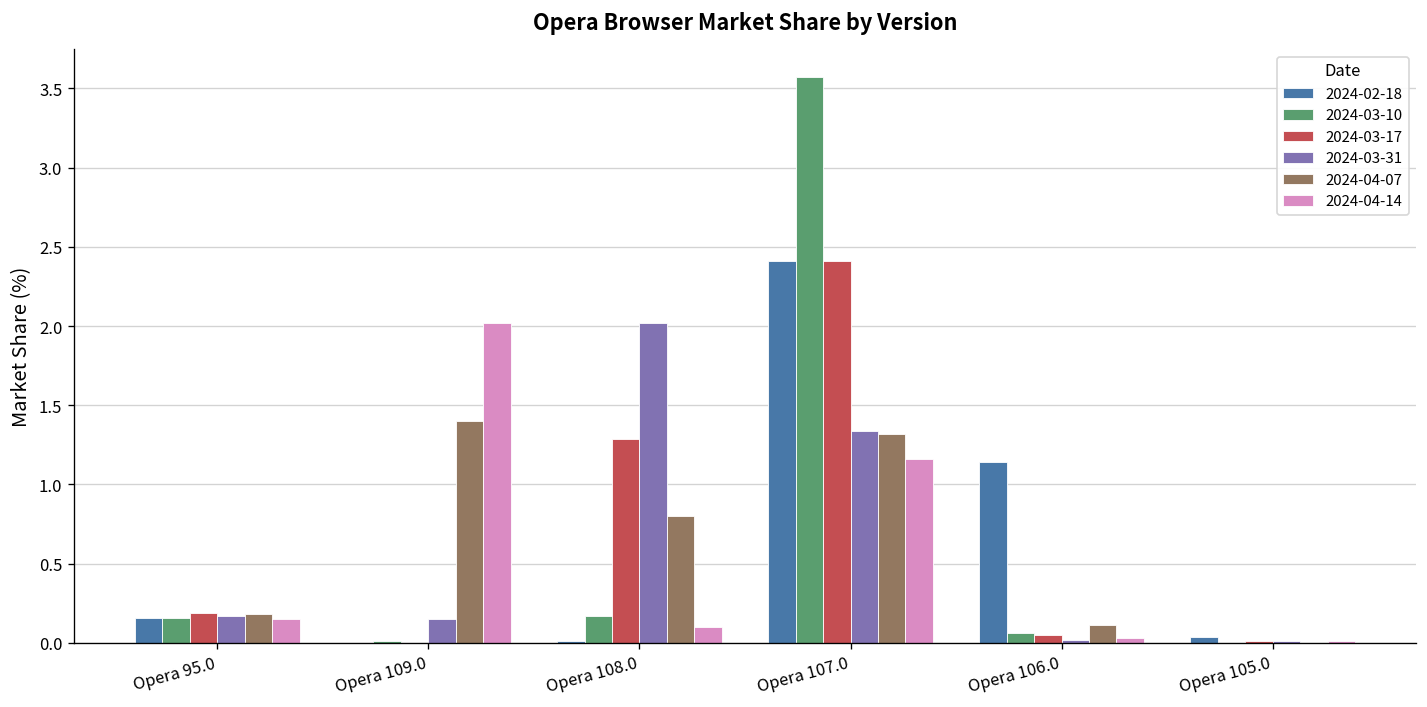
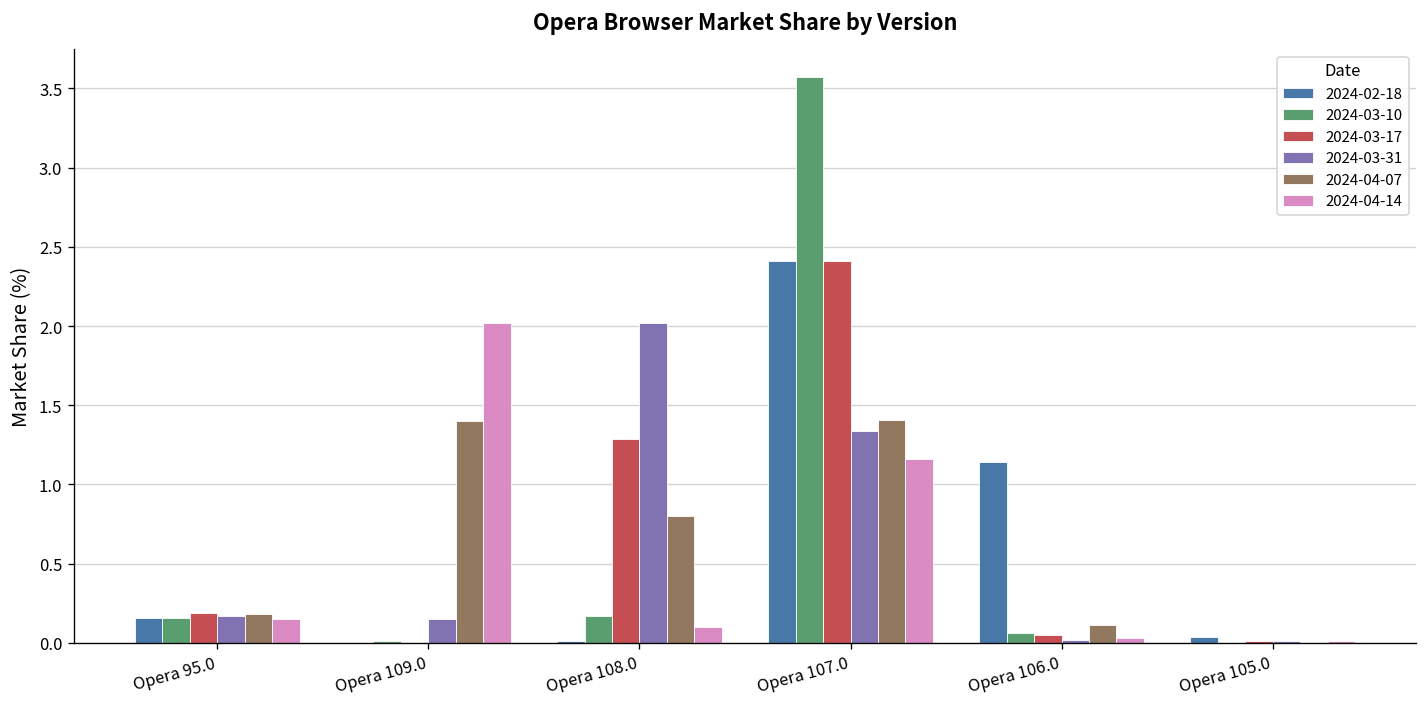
2024-04-07, Opera 107.0: 1.32 -> 1.41
